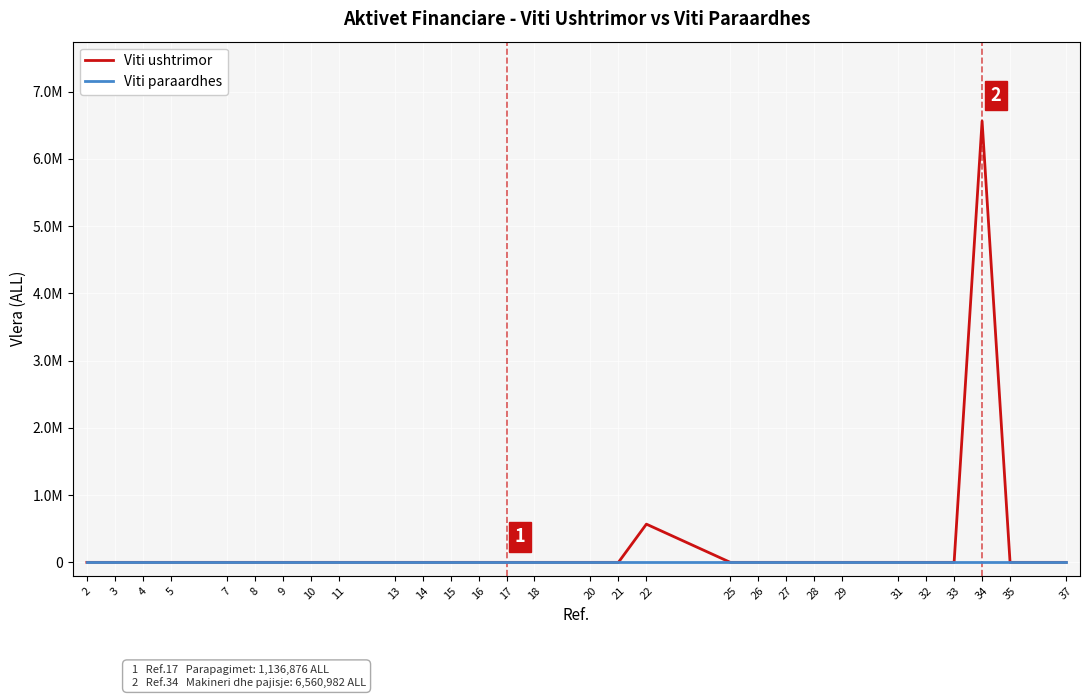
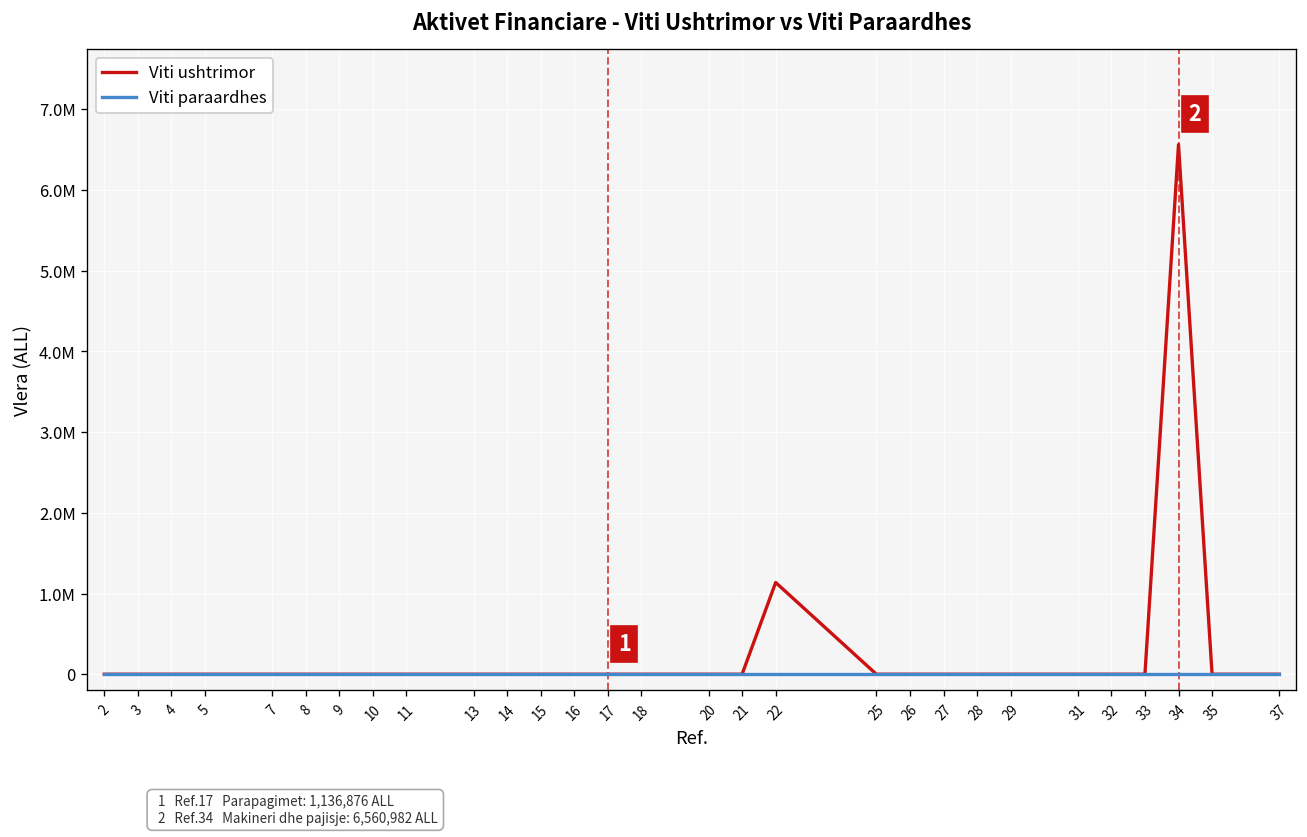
Viti ushtrimor, 22: 600000 -> 1100000
